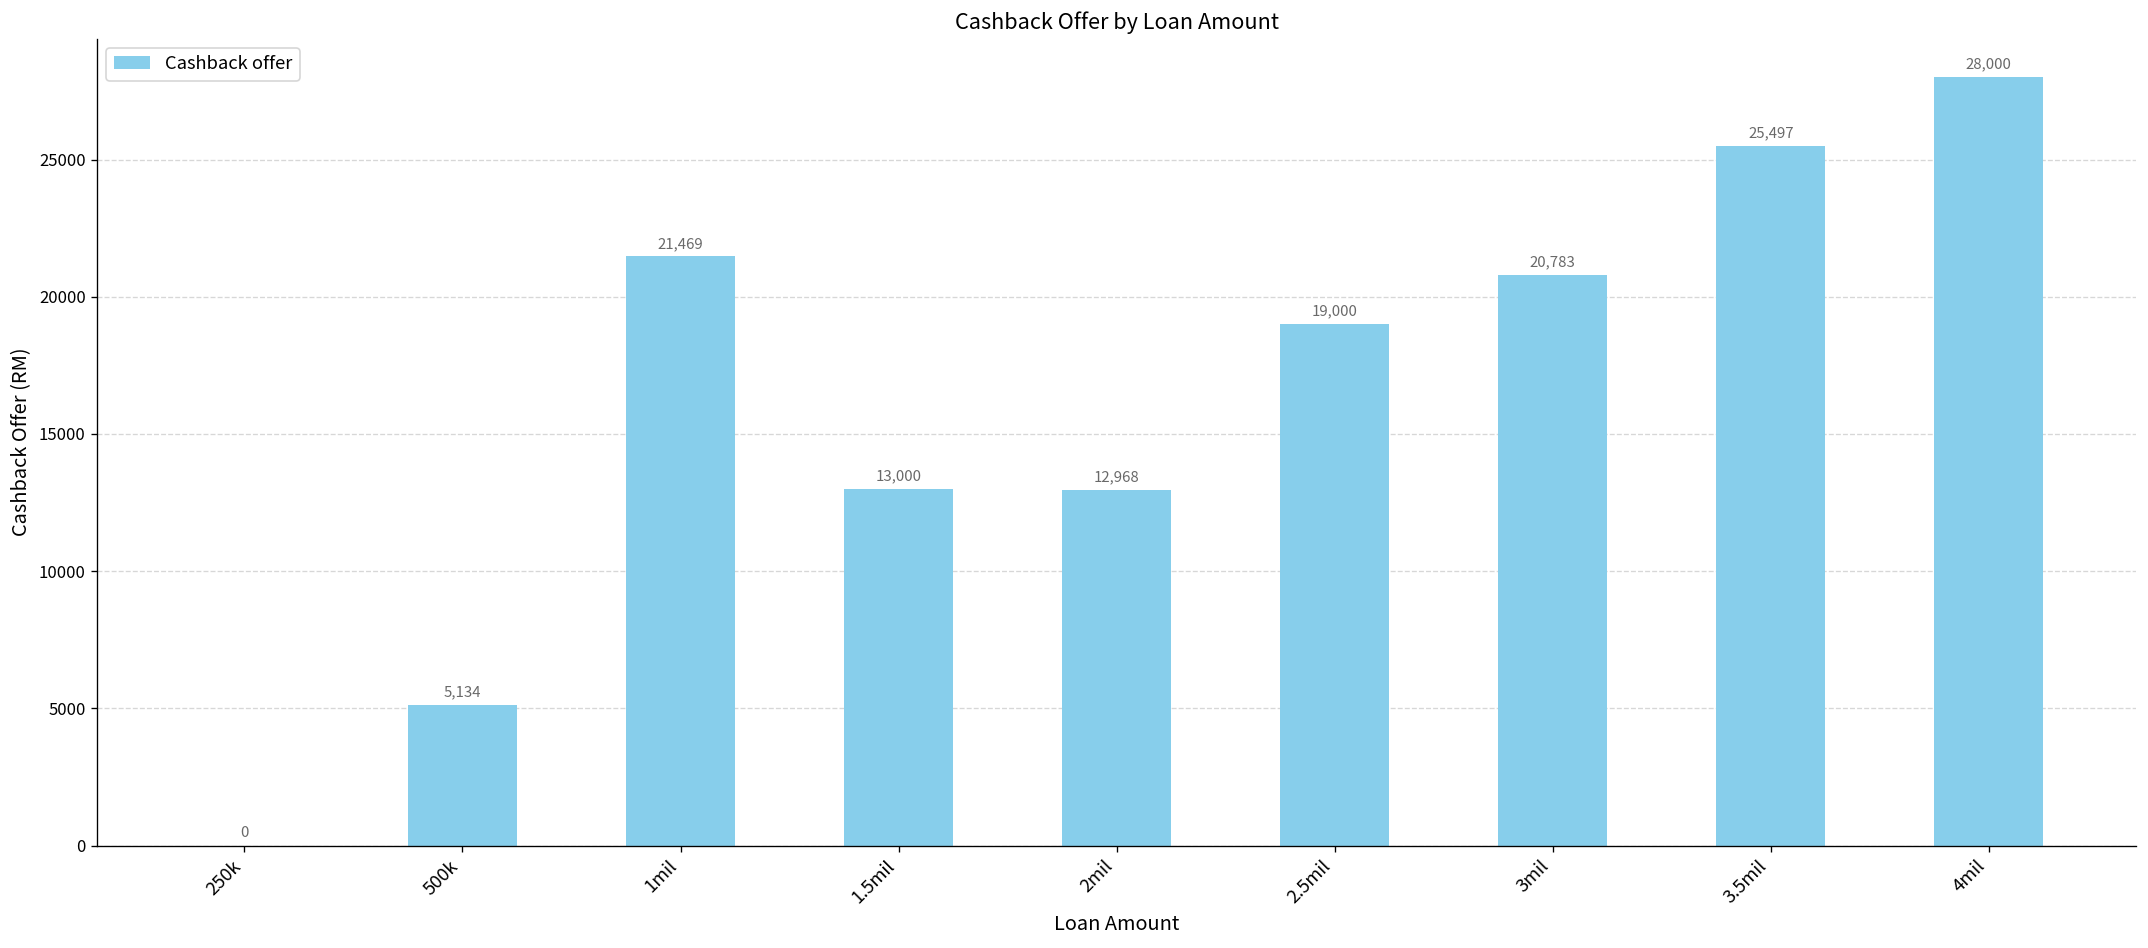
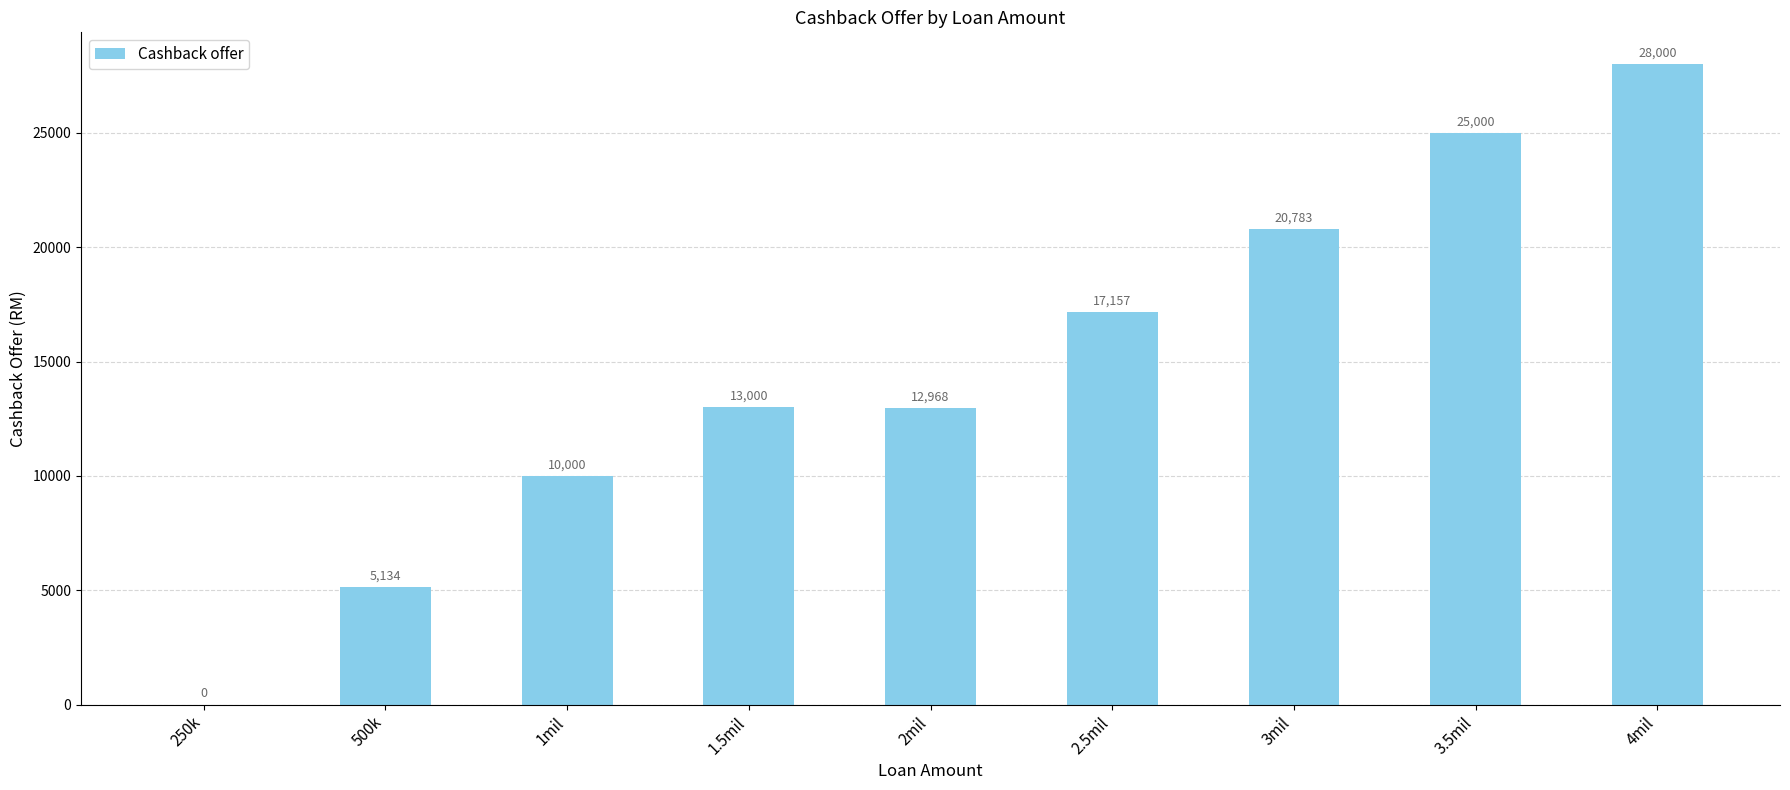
1mil: 21,469 -> 10,000
2.5mil: 19,000 -> 17,157
3.5mil: 25,497 -> 25,000
